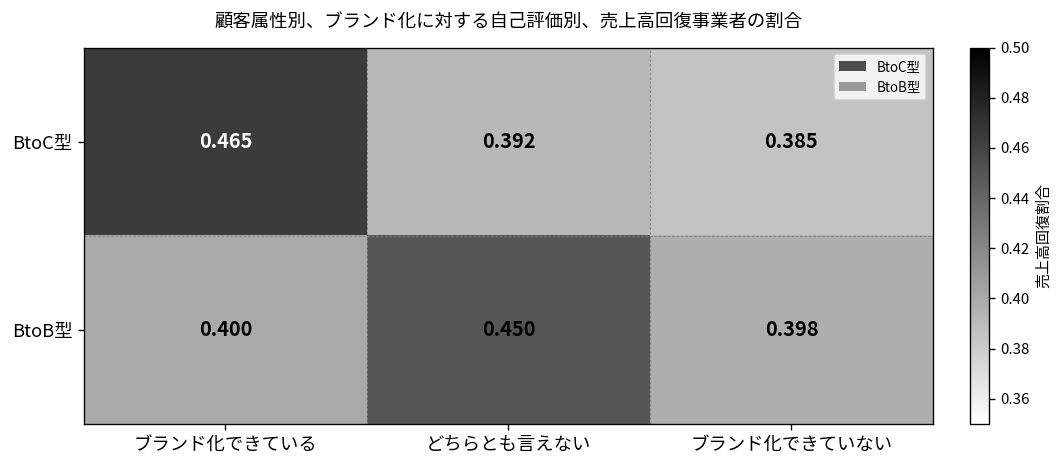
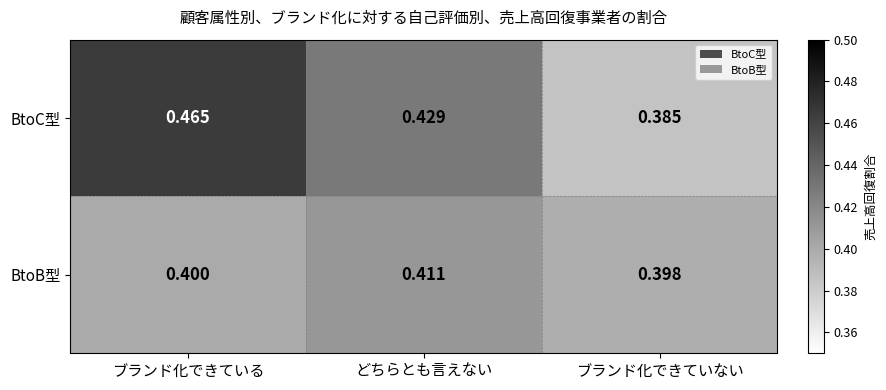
BtoC型, どちらとも言えない: 0.392 -> 0.429
BtoB型, どちらとも言えない: 0.450 -> 0.411
